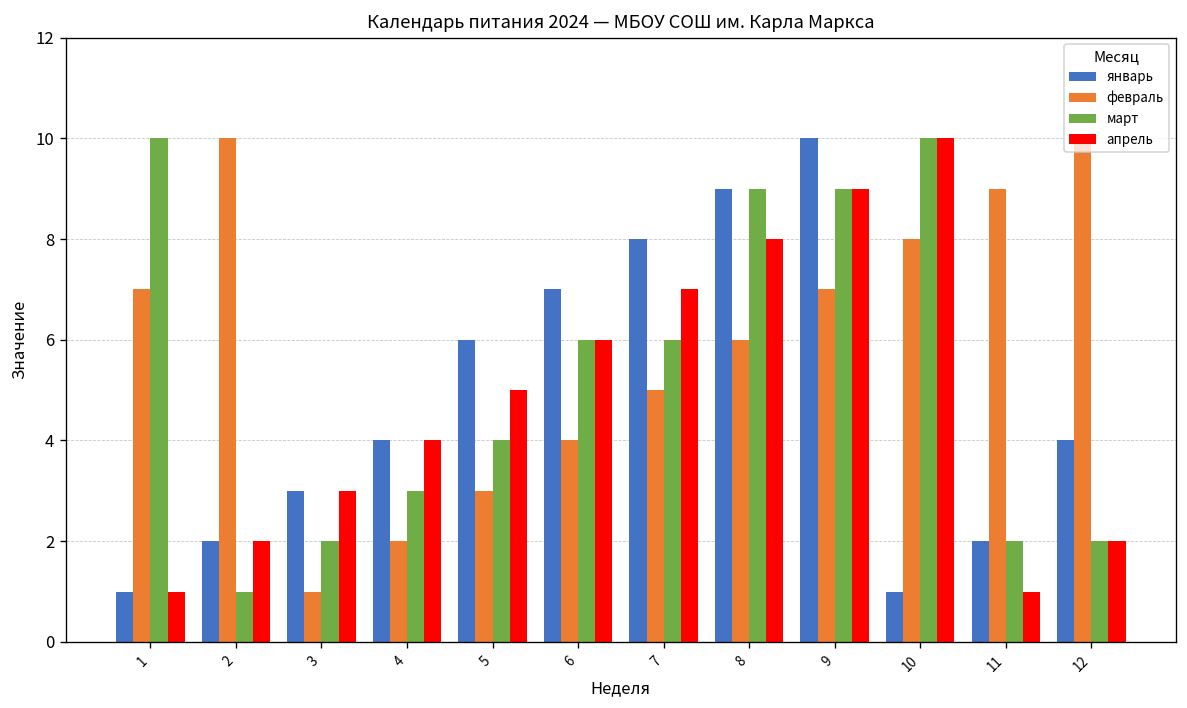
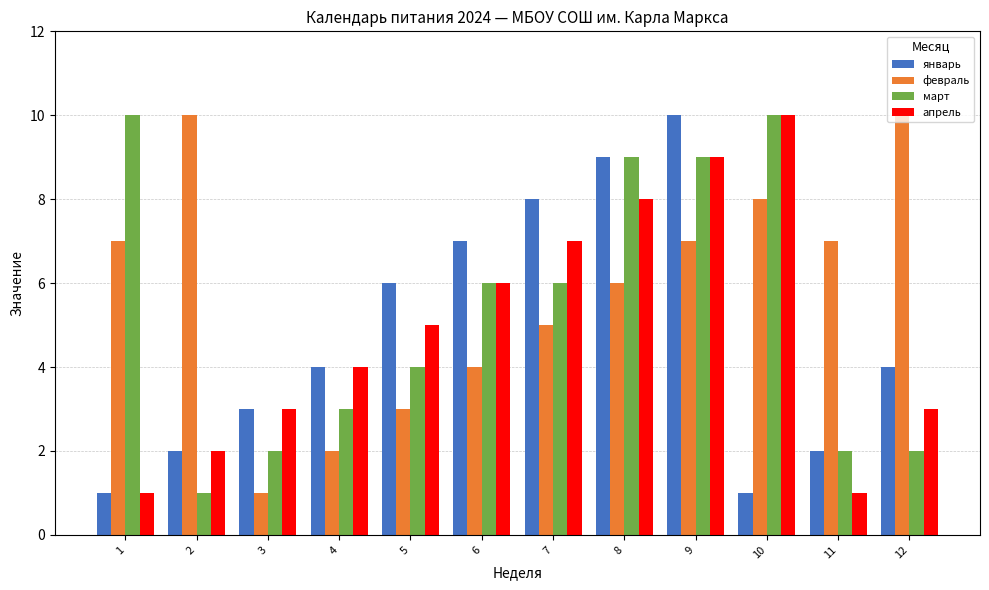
февраль, 11: 9 -> 7
апрель, 12: 2 -> 3
